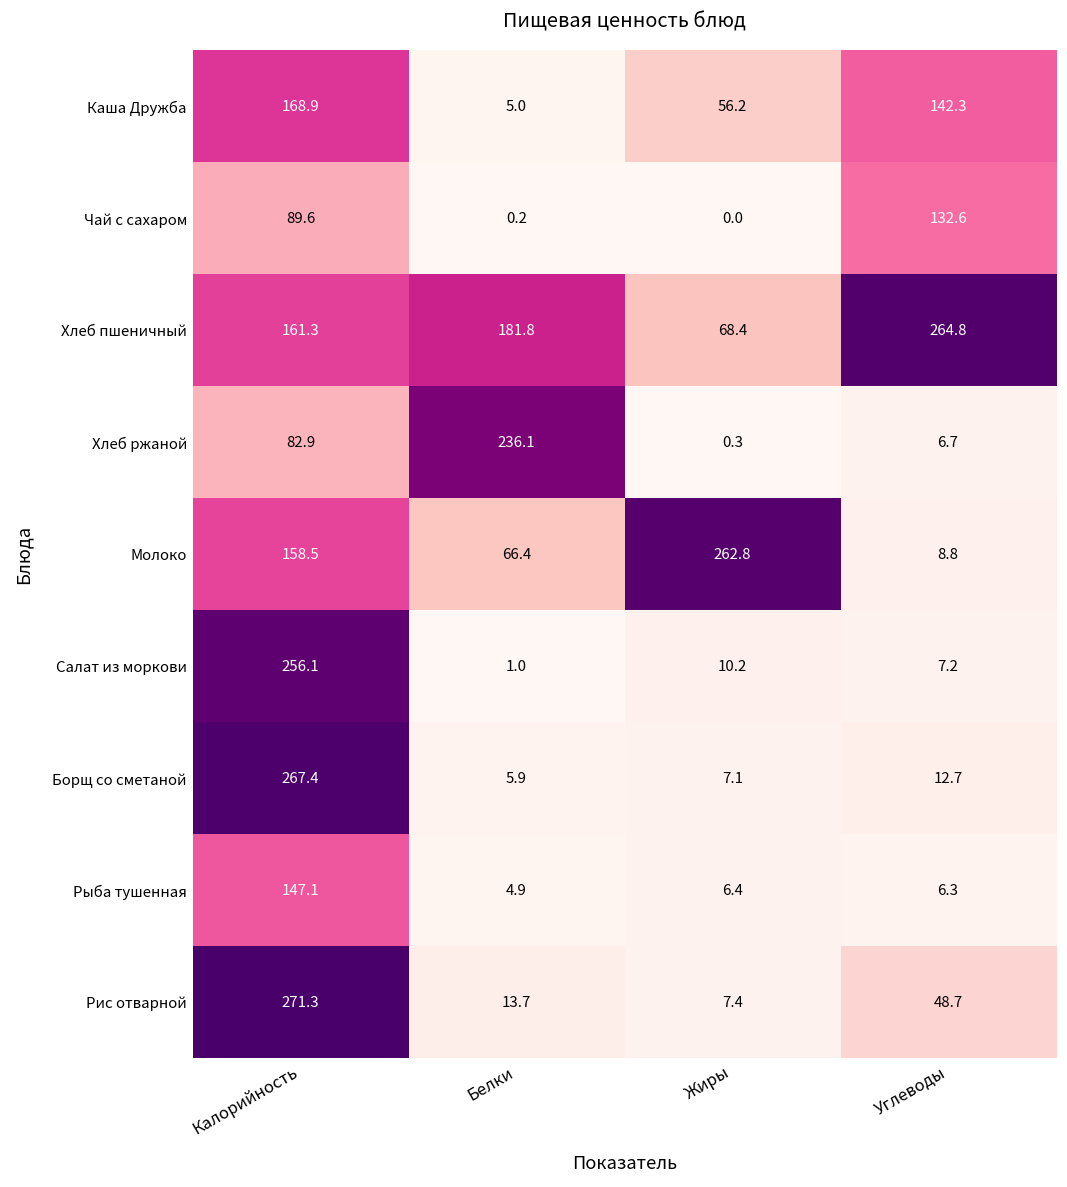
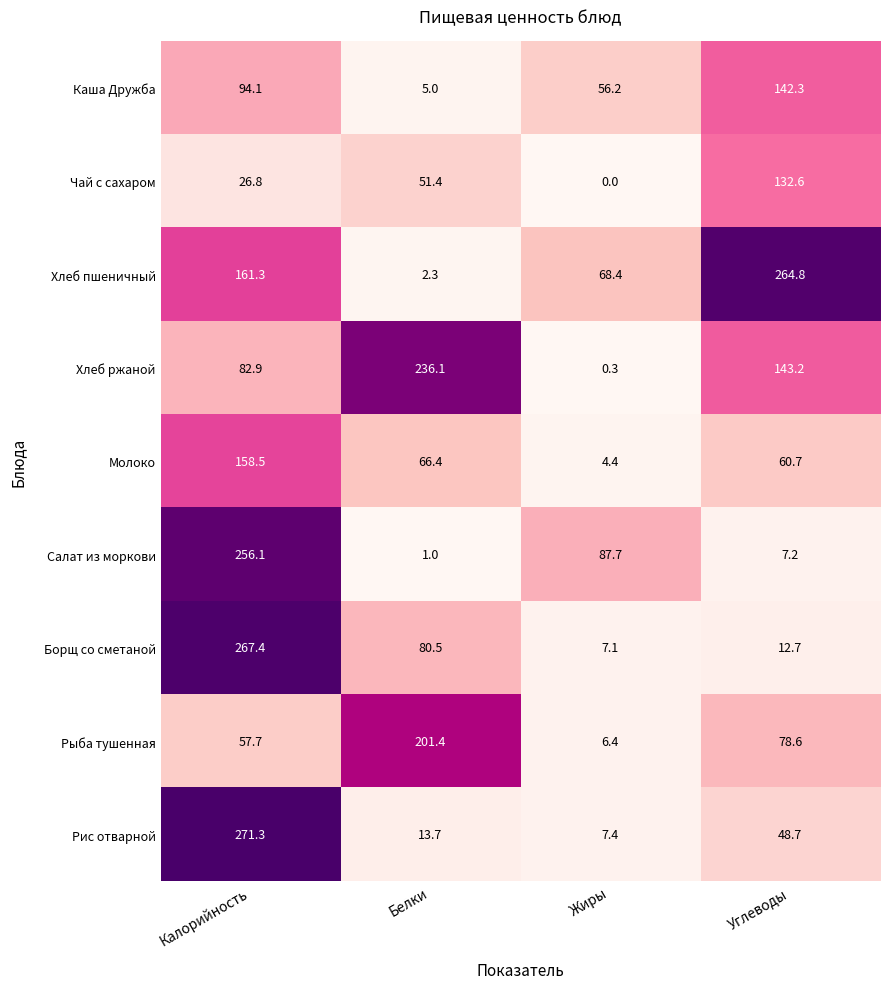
Каша Дружба, Калорийность: 168.9 -> 94.1
Чай с сахаром, Калорийность: 89.6 -> 26.8
Чай с сахаром, Белки: 0.2 -> 51.4
Хлеб пшеничный, Белки: 181.8 -> 2.3
Хлеб ржаной, Углеводы: 6.7 -> 143.2
Молоко, Жиры: 262.8 -> 4.4
Молоко, Углеводы: 8.8 -> 60.7
Салат из моркови, Жиры: 10.2 -> 87.7
Борщ со сметаной, Белки: 5.9 -> 80.5
Рыба тушенная, Калорийность: 147.1 -> 57.7
Рыба тушенная, Белки: 4.9 -> 201.4
Рыба тушенная, Углеводы: 6.3 -> 78.6
